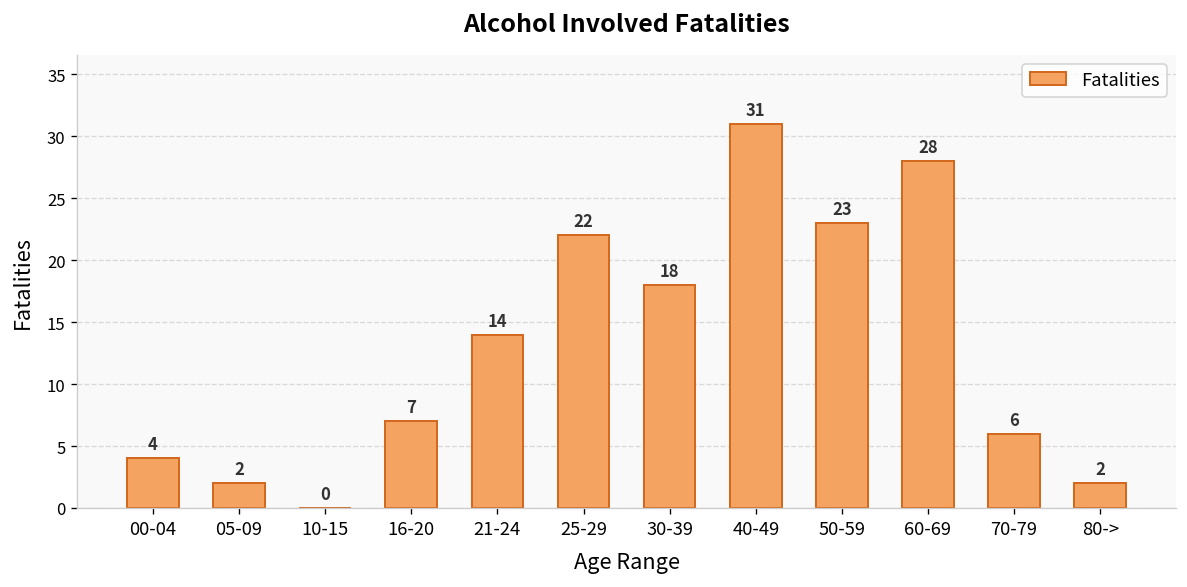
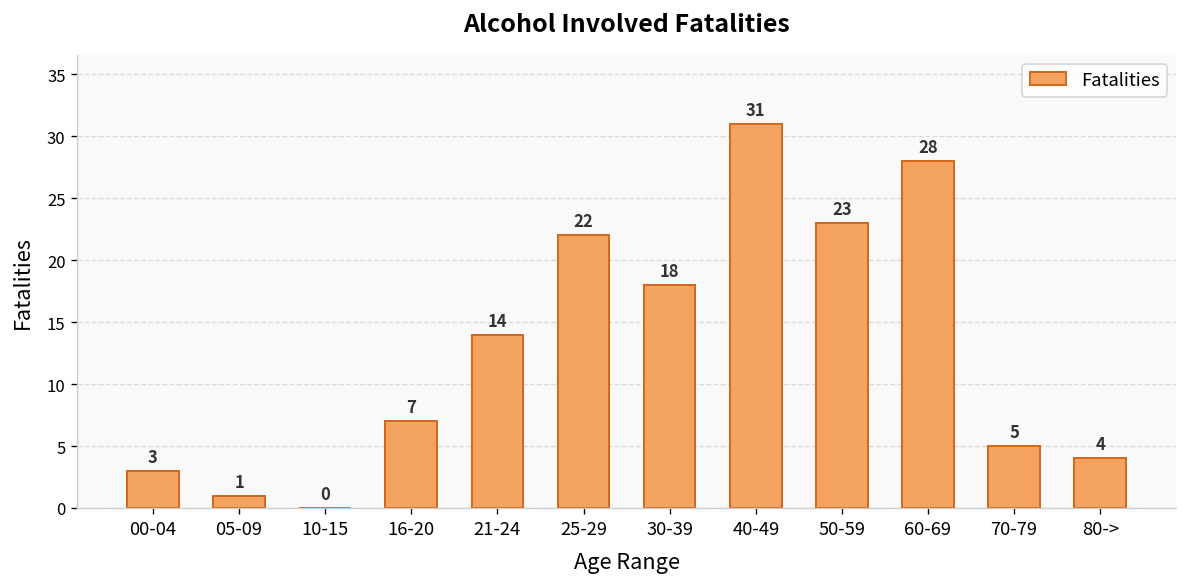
00-04: 4 -> 3
05-09: 2 -> 1
70-79: 6 -> 5
80->: 2 -> 4
